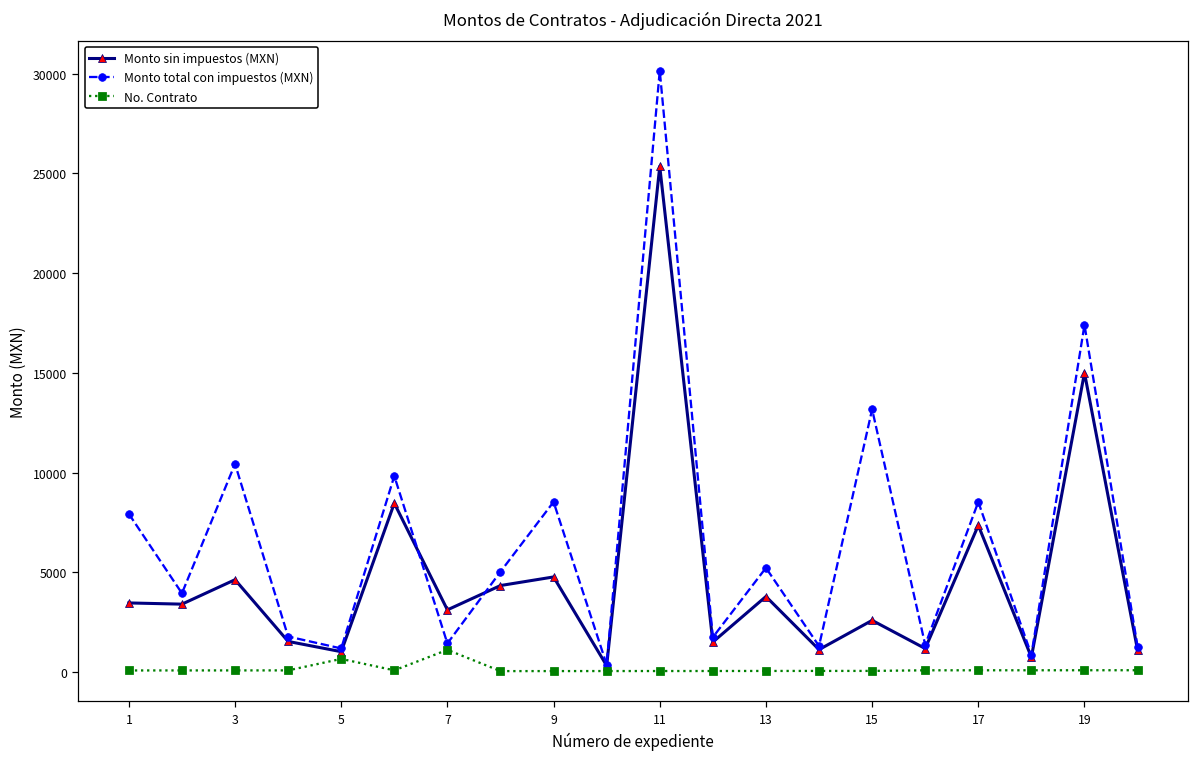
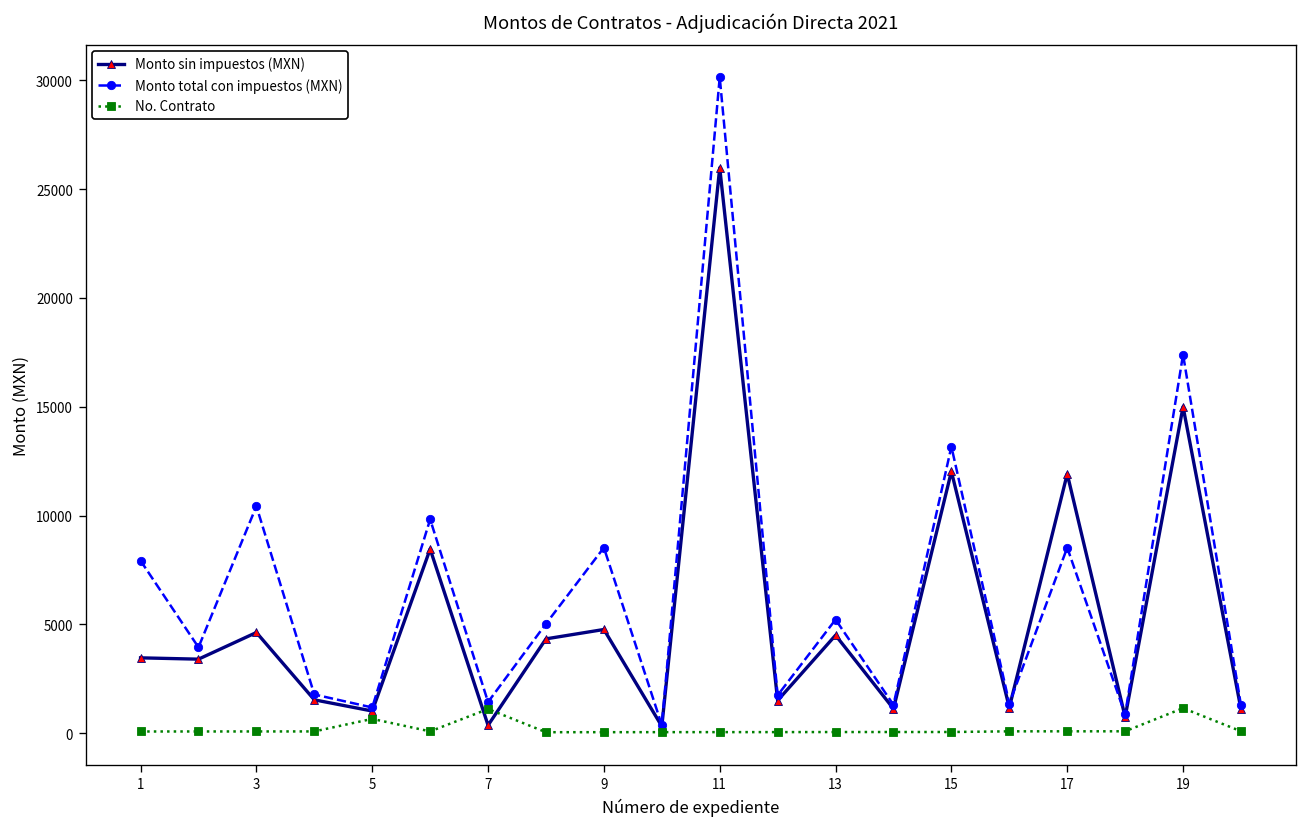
Monto sin impuestos (MXN), 7: 3100 -> 400
Monto sin impuestos (MXN), 11: 25300 -> 26000
Monto sin impuestos (MXN), 13: 3800 -> 4500
Monto sin impuestos (MXN), 15: 2600 -> 12000
Monto sin impuestos (MXN), 17: 7400 -> 11900
No. Contrato, 19: 100 -> 1100
